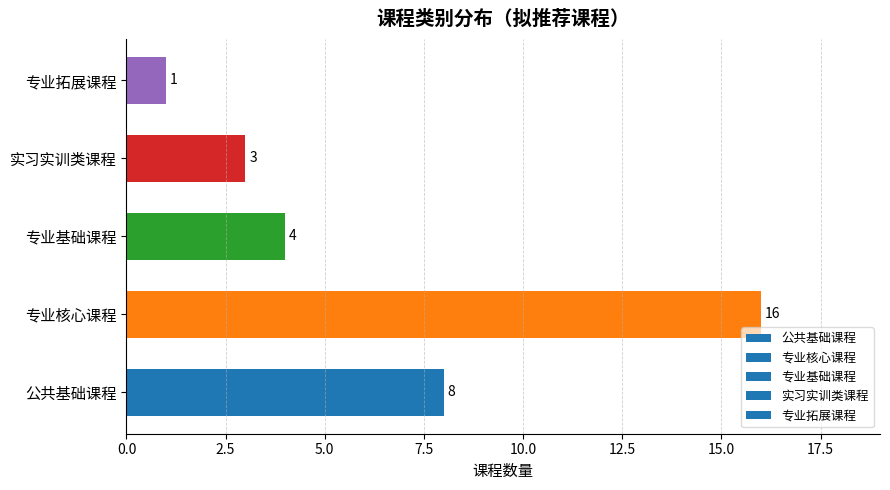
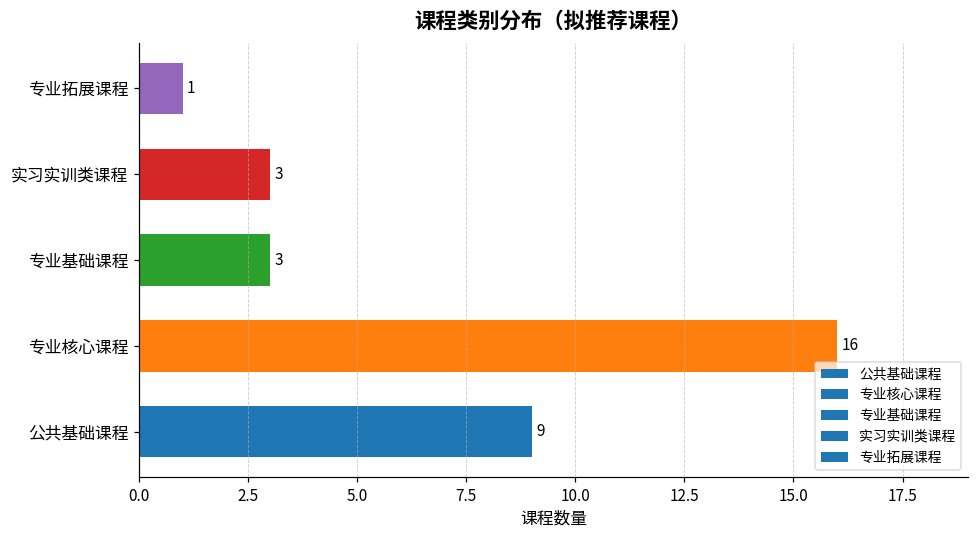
专业基础课程: 4 -> 3
公共基础课程: 8 -> 9
